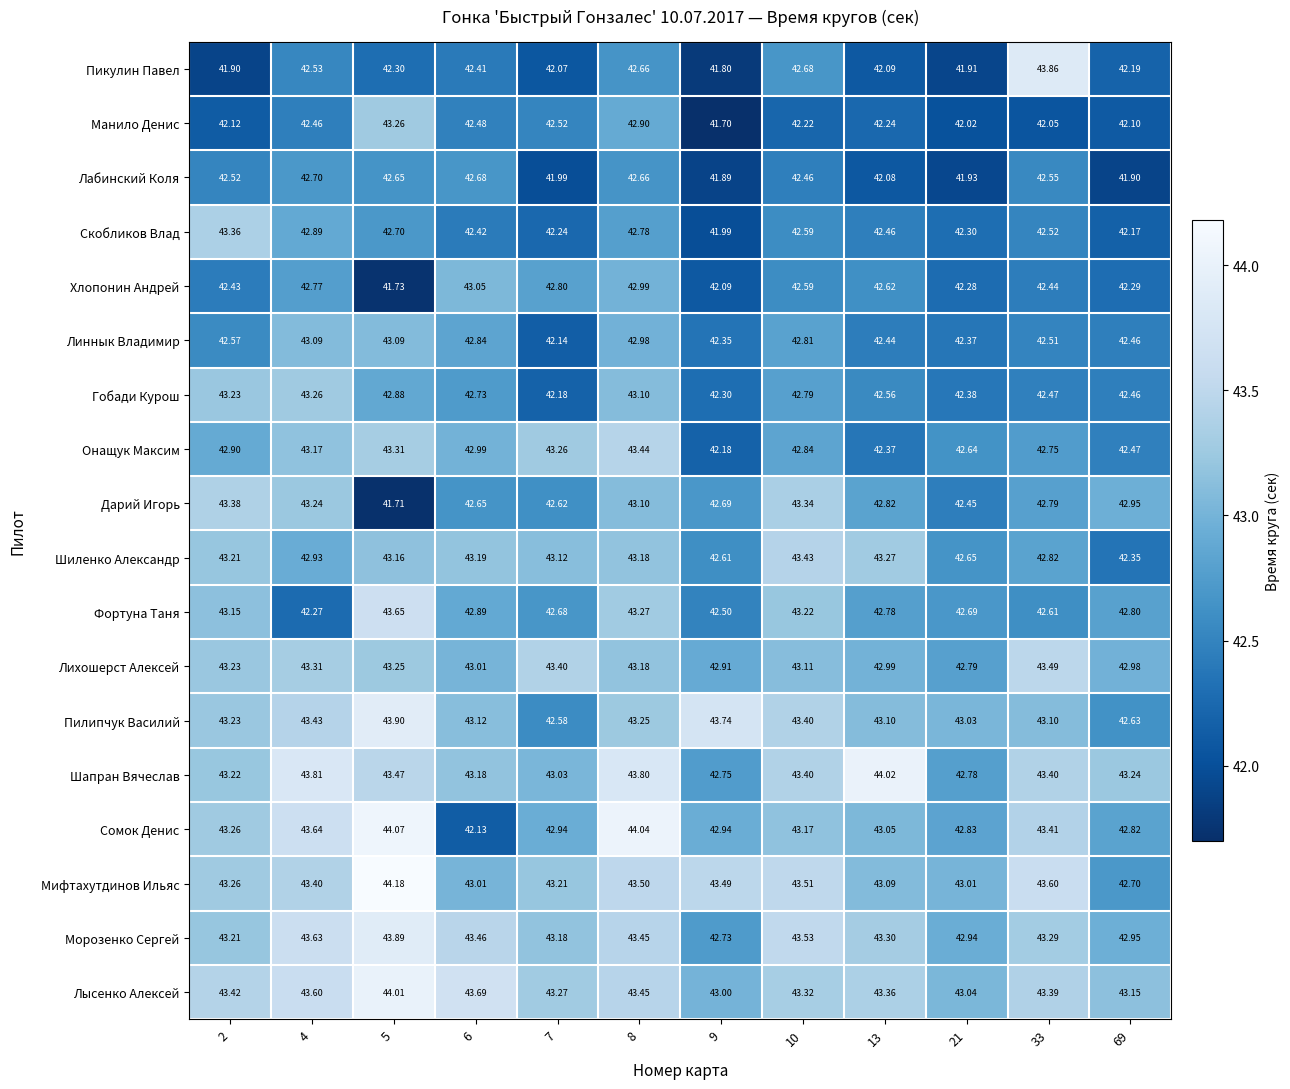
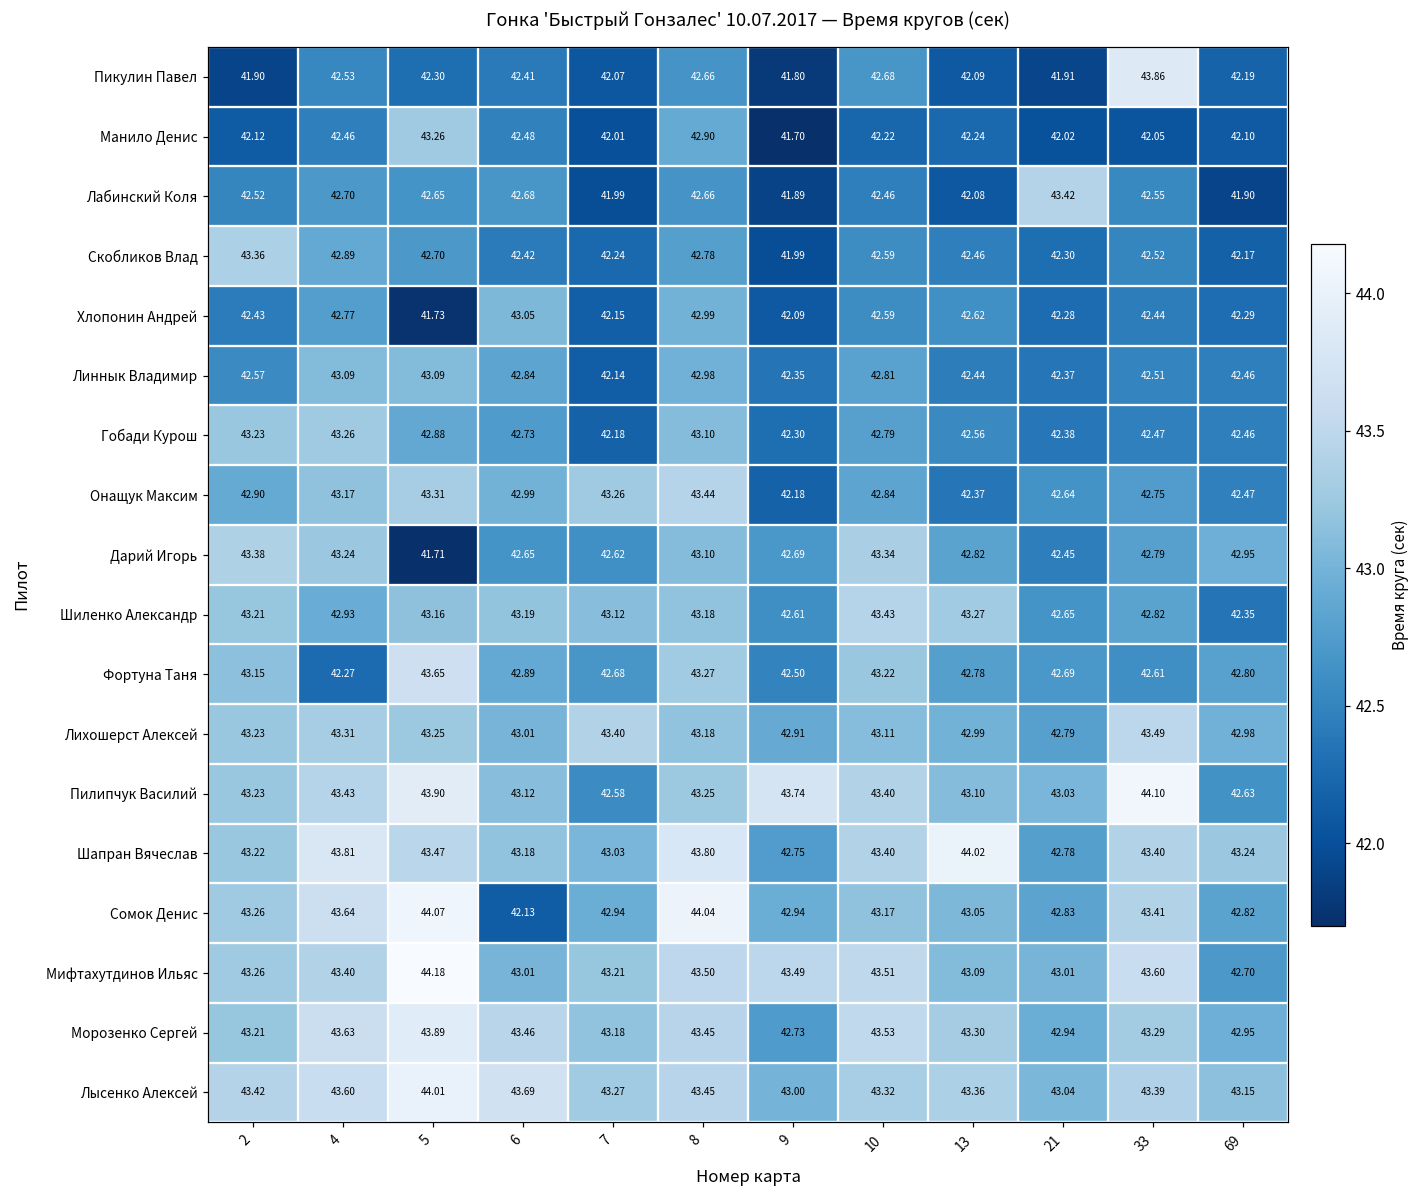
Манило Денис, 7: 42.52 -> 42.01
Лабинский Коля, 21: 41.93 -> 43.42
Хлопонин Андрей, 7: 42.80 -> 42.15
Пилипчук Василий, 33: 43.10 -> 44.10
